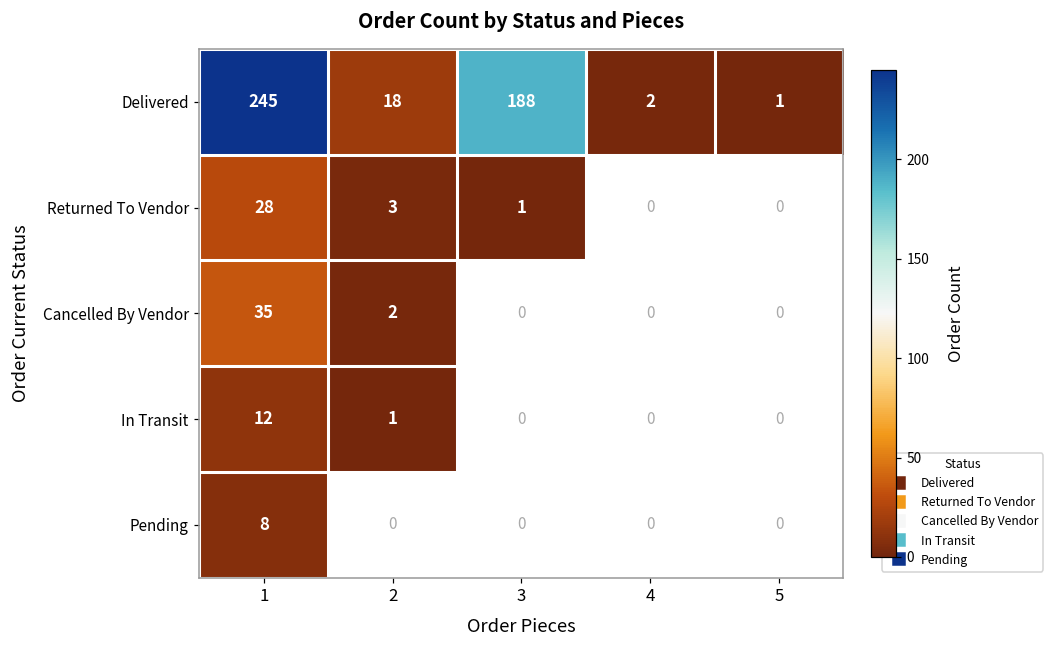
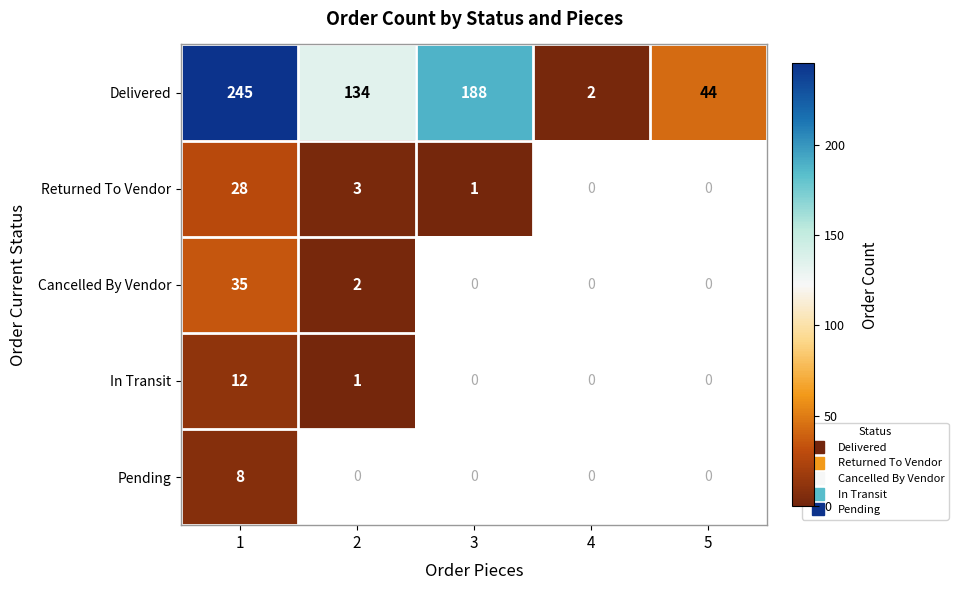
Delivered, 2: 18 -> 134
Delivered, 5: 1 -> 44
